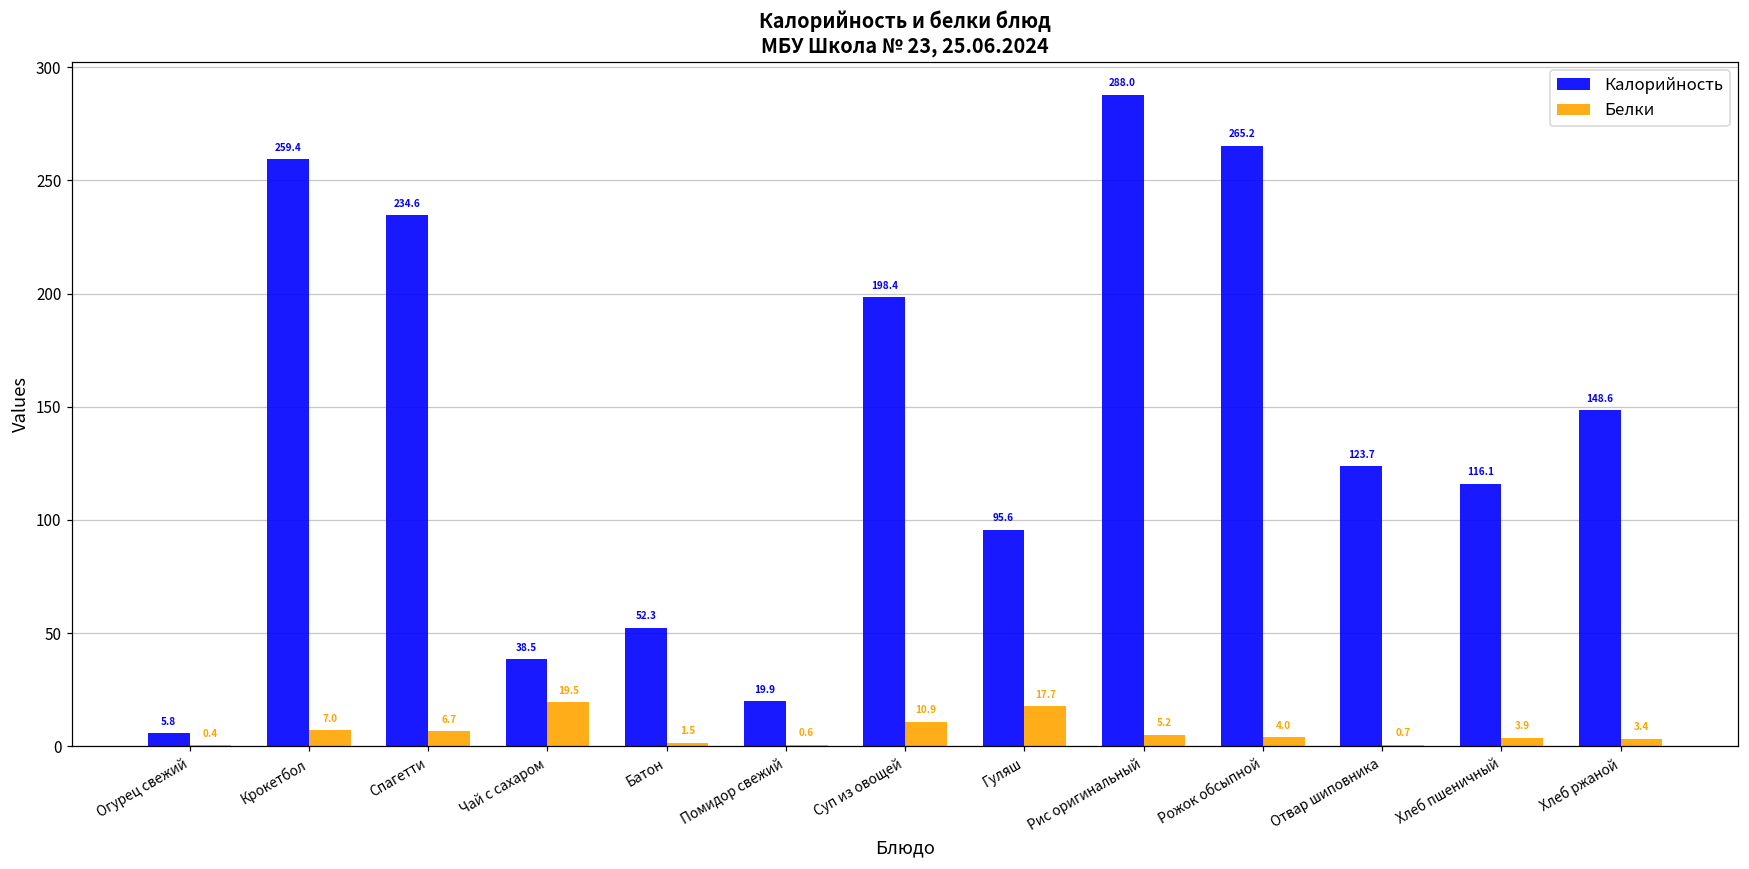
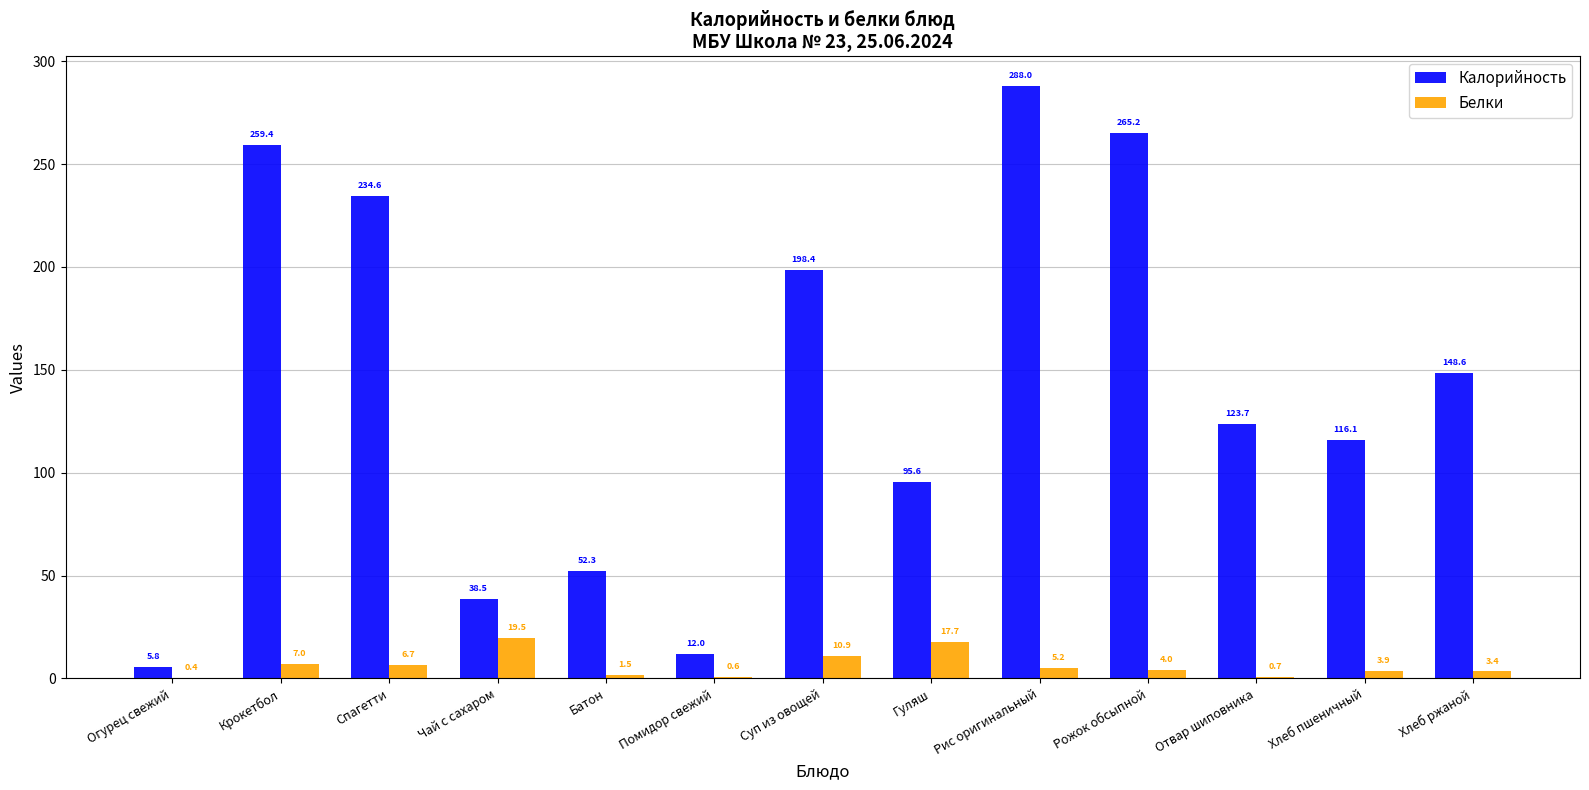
Калорийность, Помидор свежий: 19.9 -> 12.0
